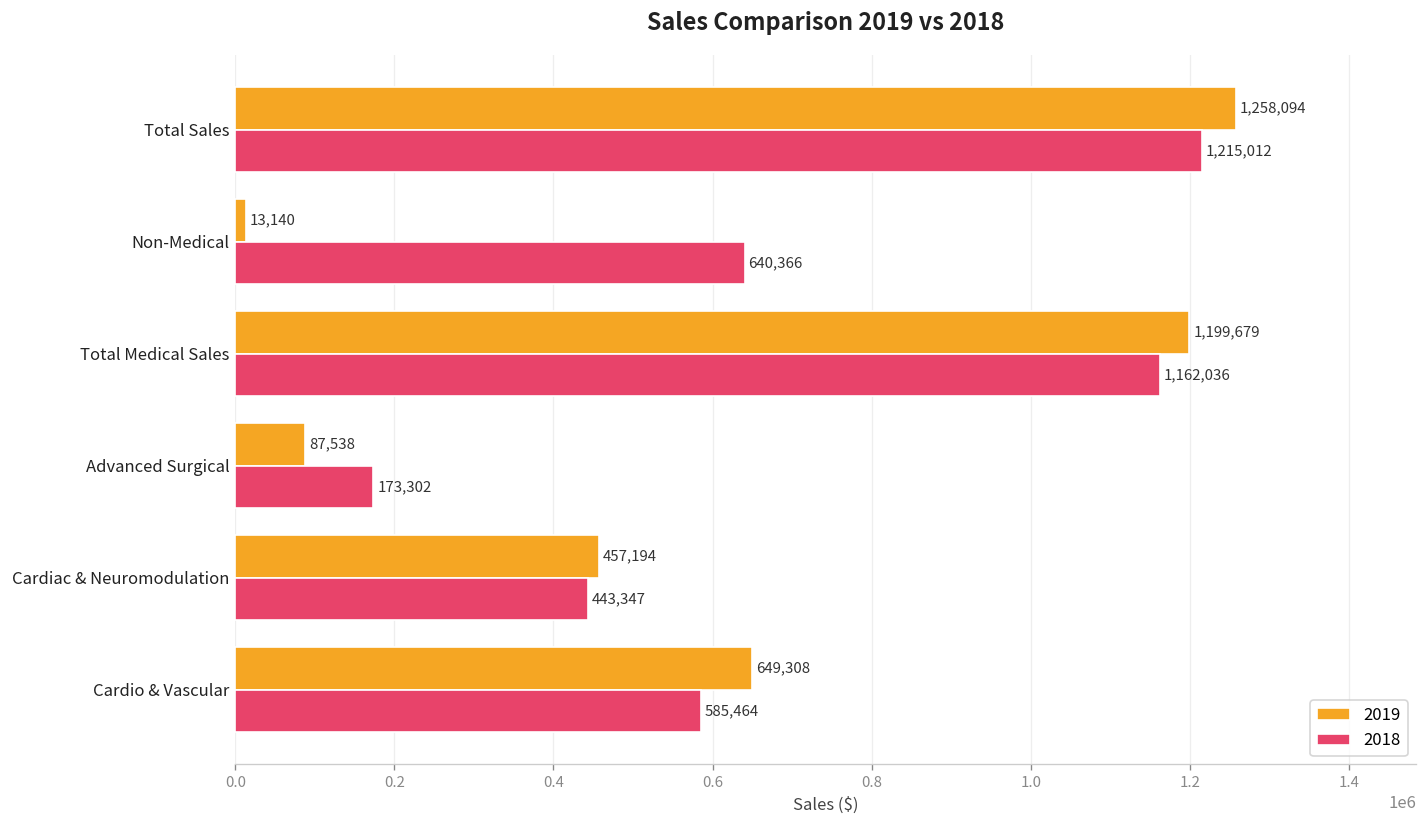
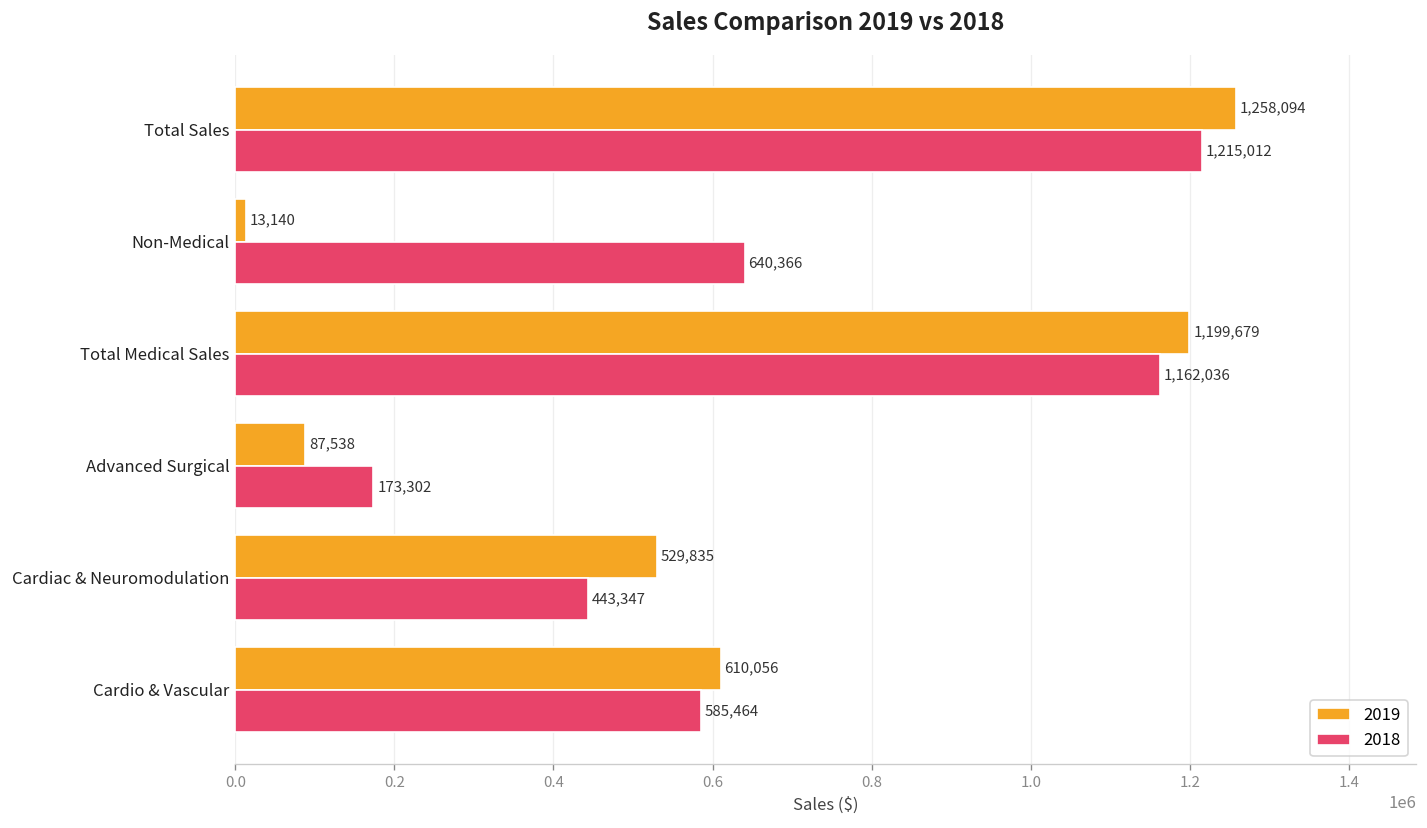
2019, Cardiac & Neuromodulation: 457,194 -> 529,835
2019, Cardio & Vascular: 649,308 -> 610,056
